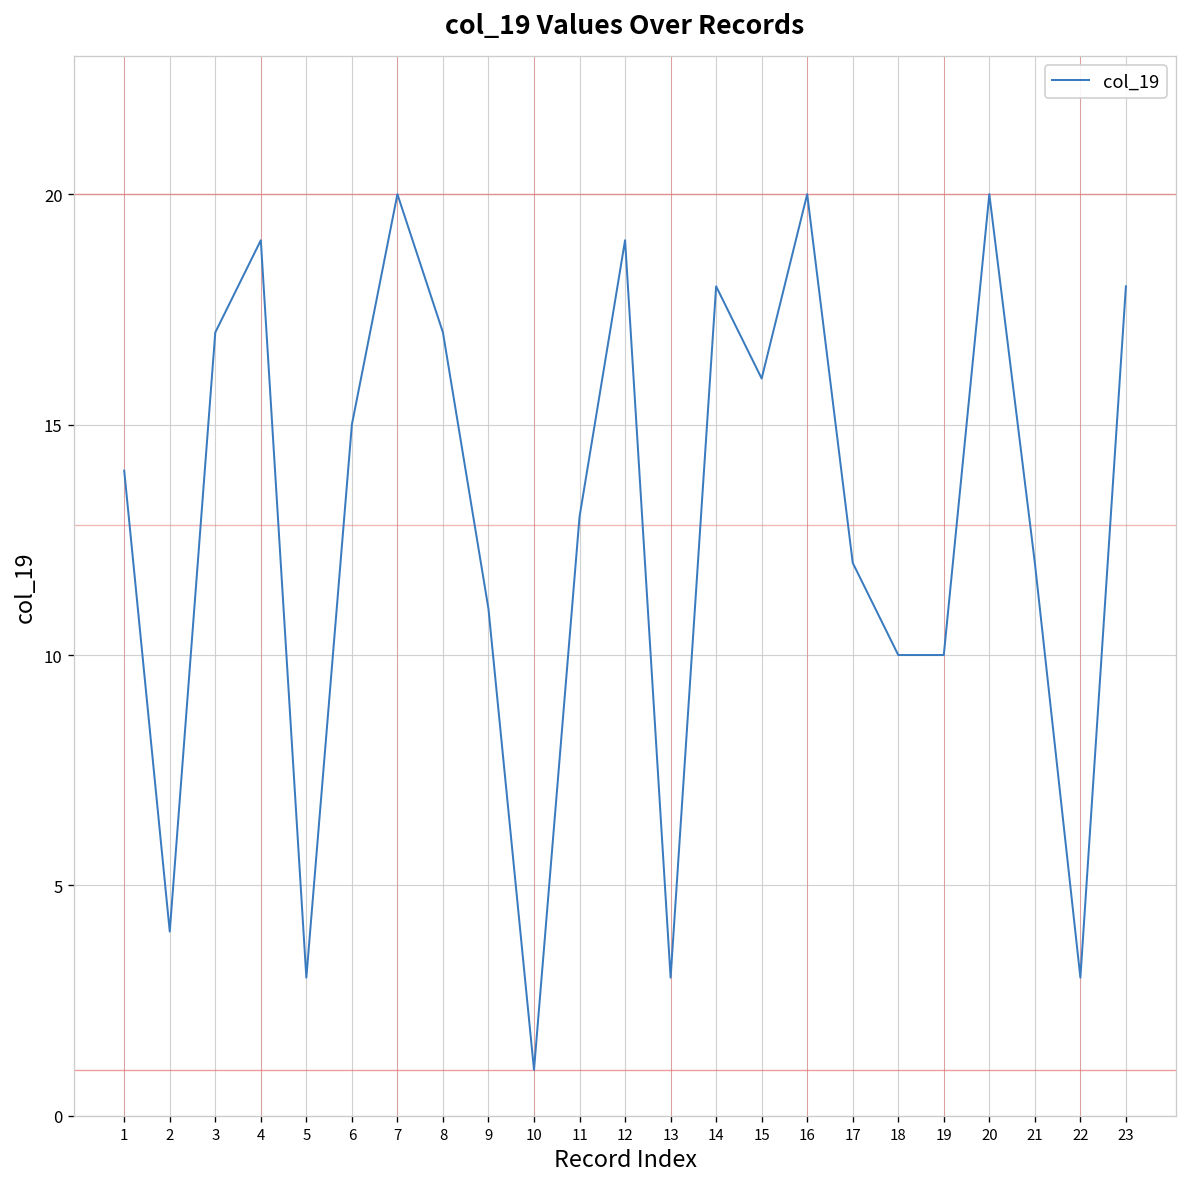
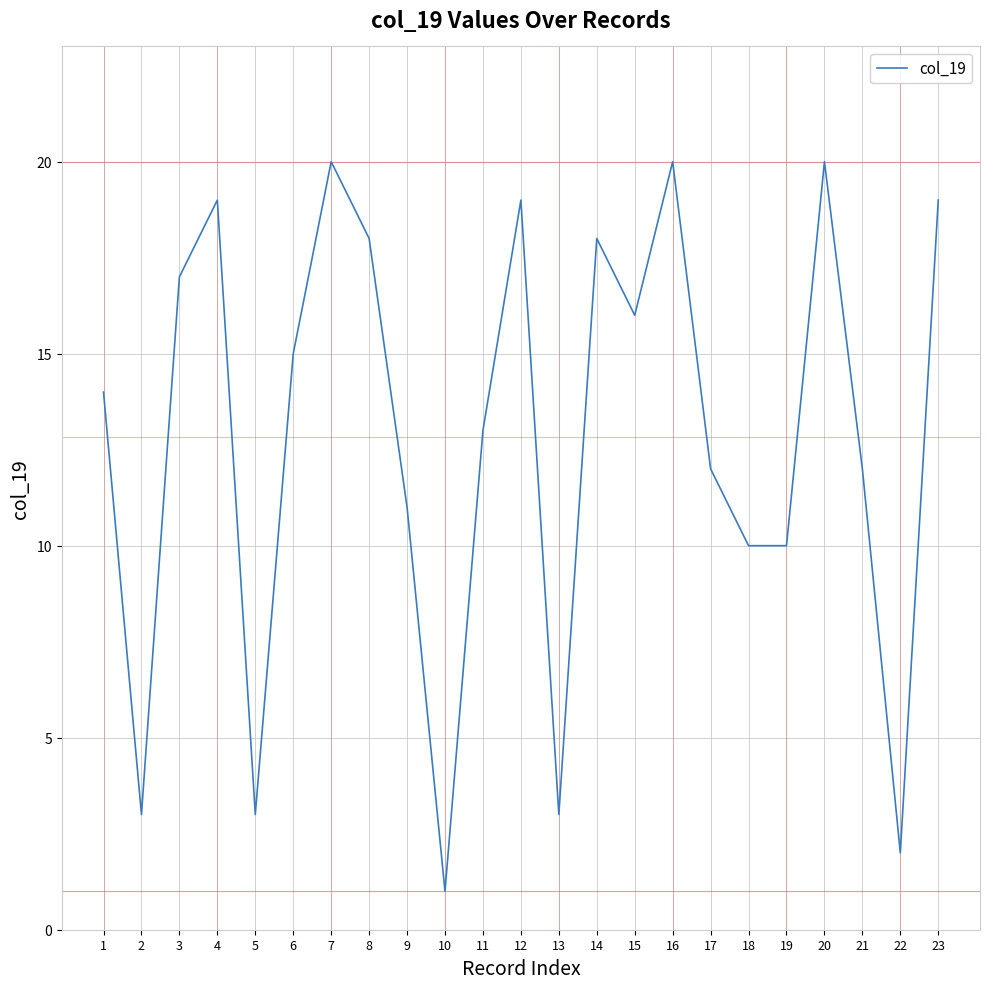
2: 4 -> 3
8: 17 -> 18
22: 3 -> 2
23: 18 -> 19
